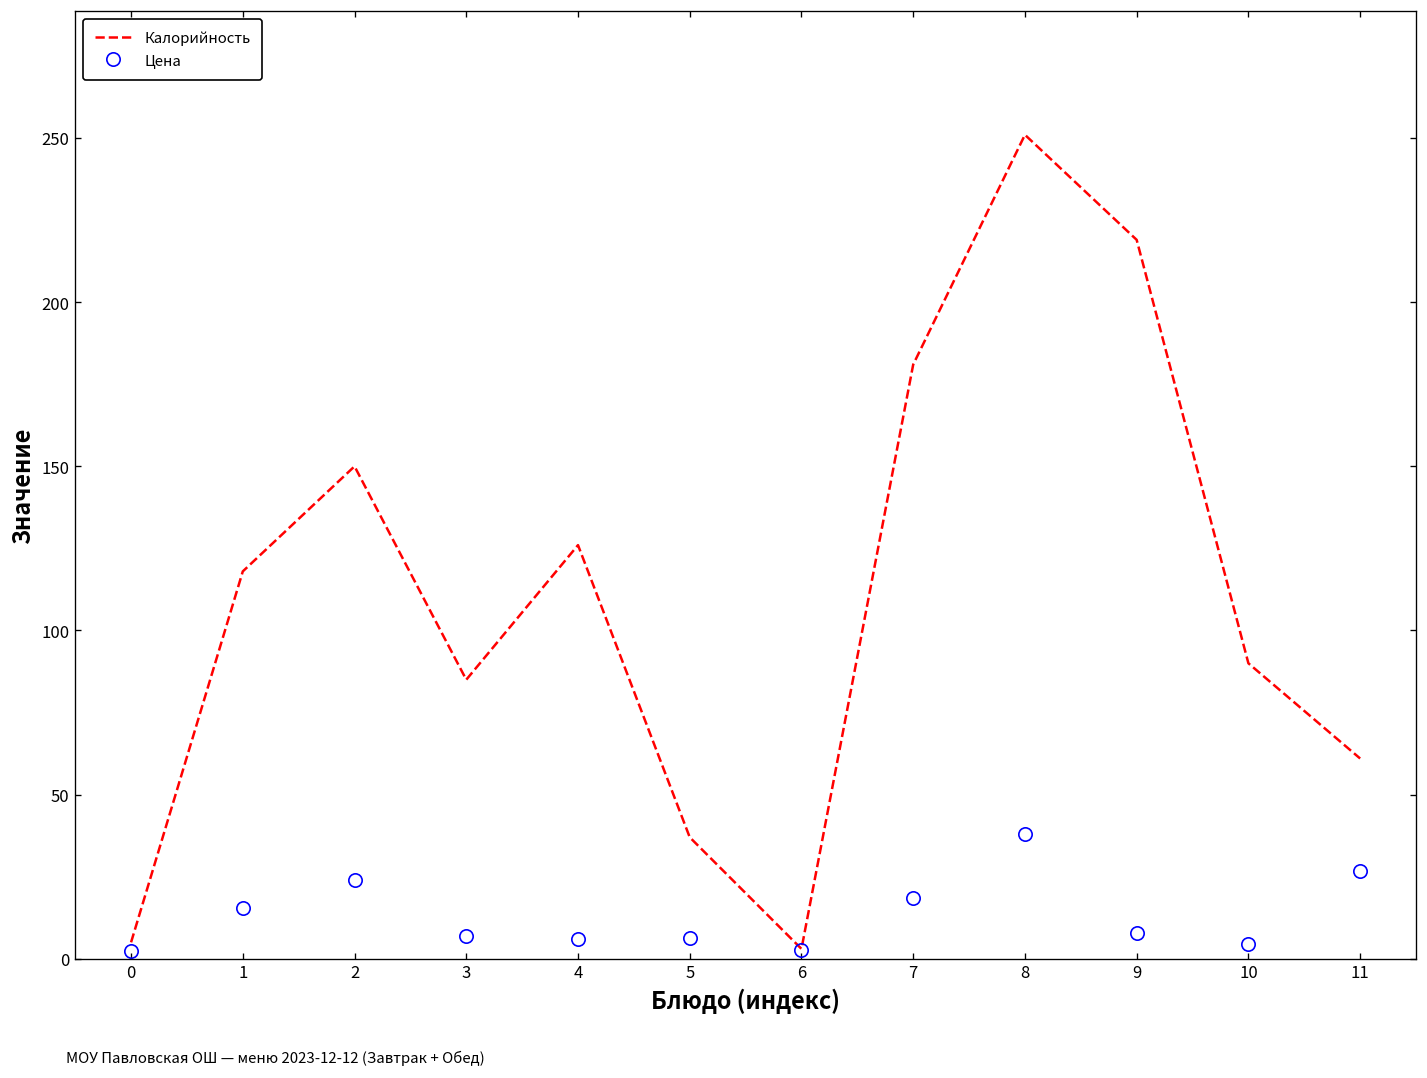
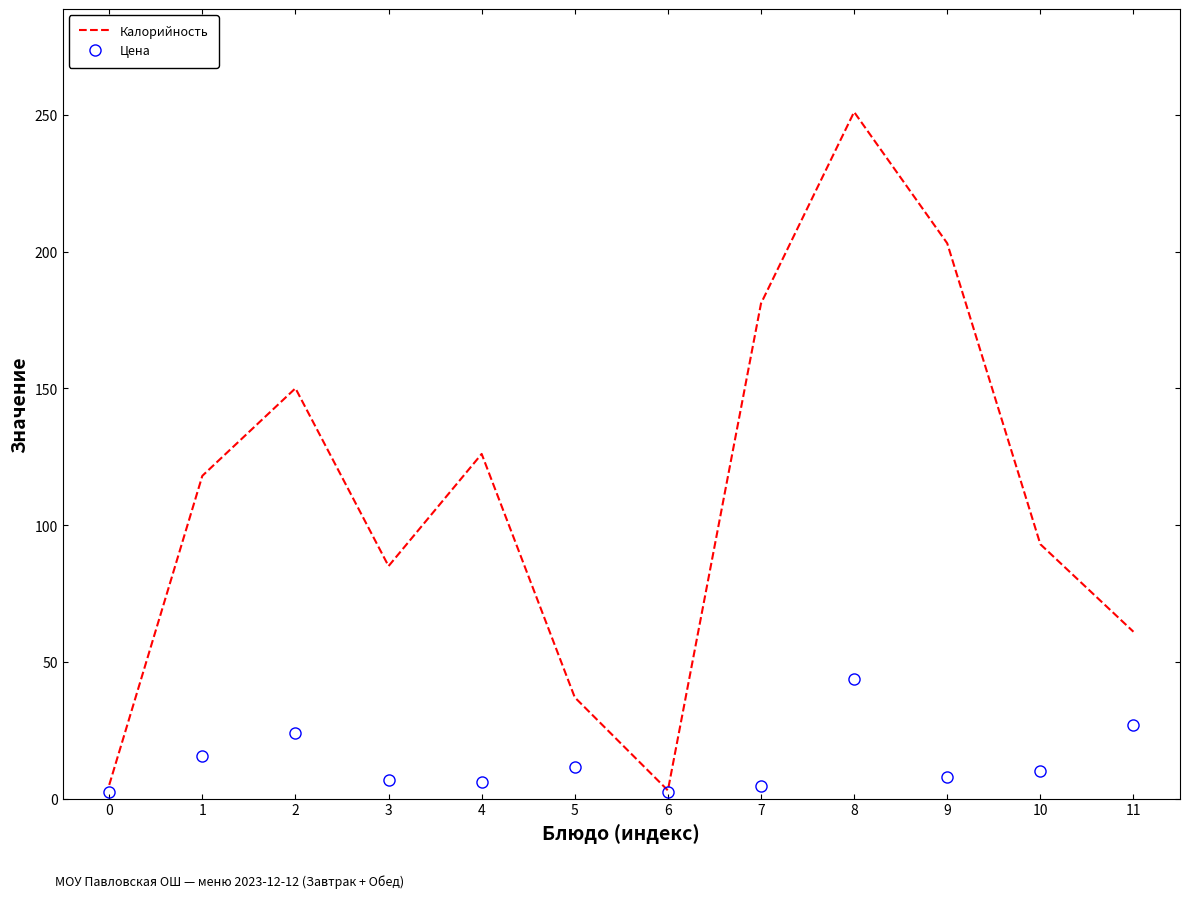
Цена, 5: 6 -> 12
Цена, 7: 19 -> 5
Цена, 8: 38 -> 44
Калорийность, 9: 219 -> 203
Калорийность, 10: 90 -> 93
Цена, 10: 4 -> 10
